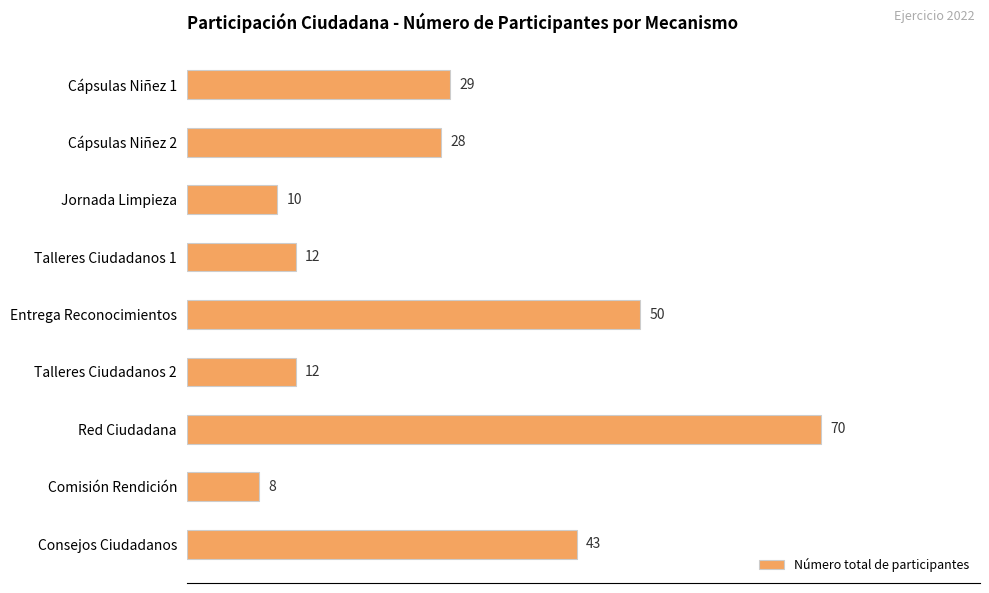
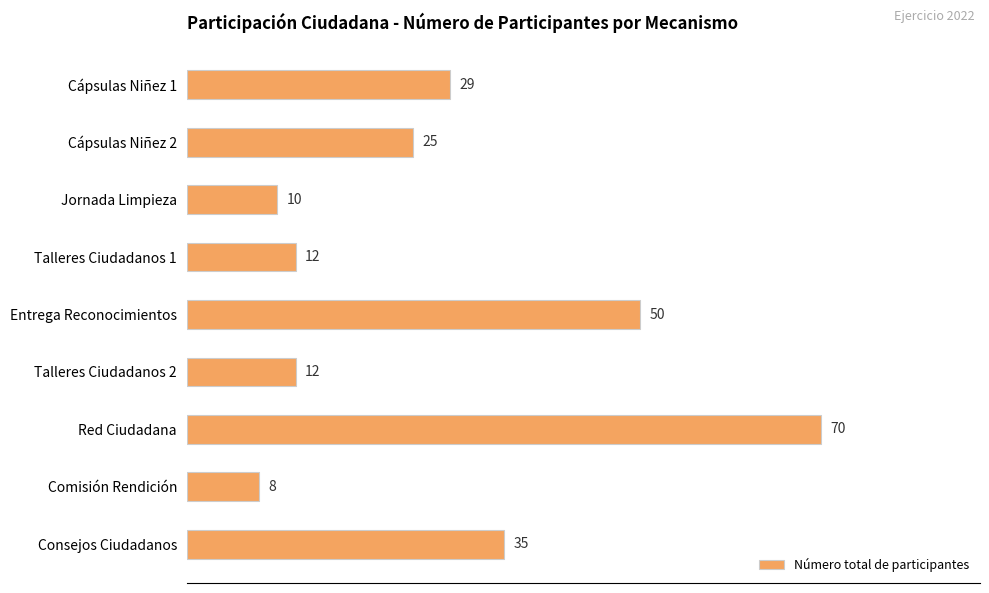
Cápsulas Niñez 2: 28 -> 25
Consejos Ciudadanos: 43 -> 35
